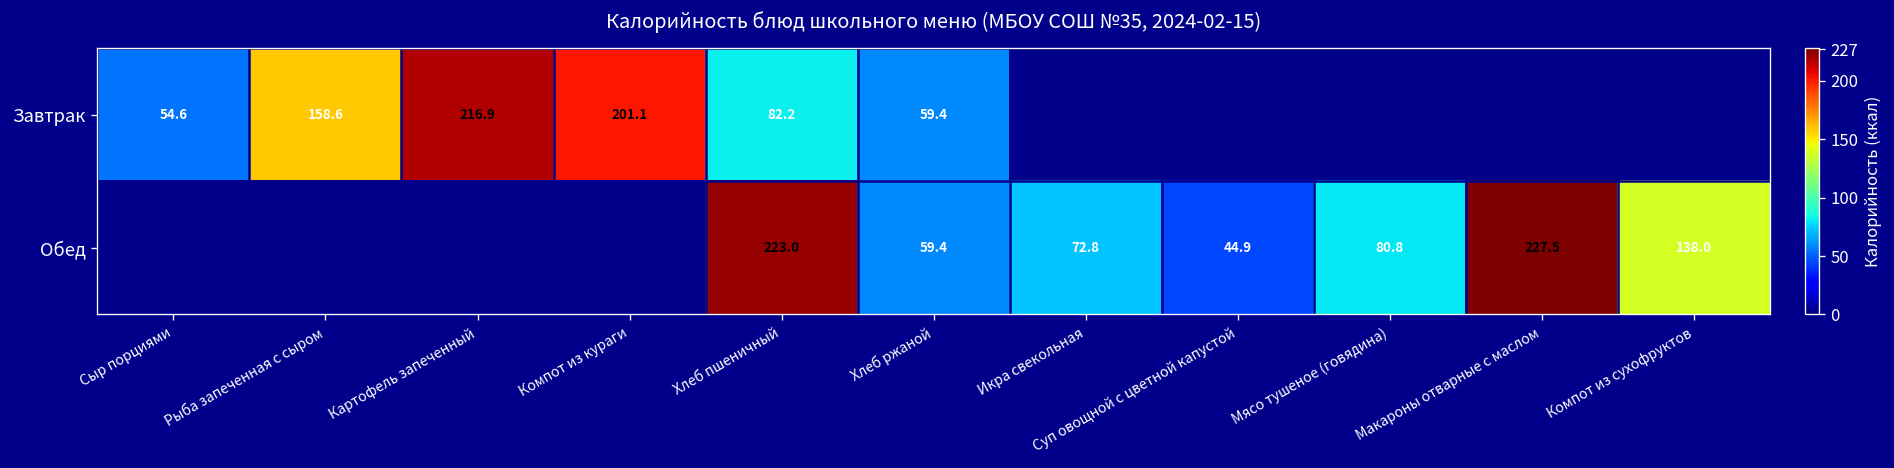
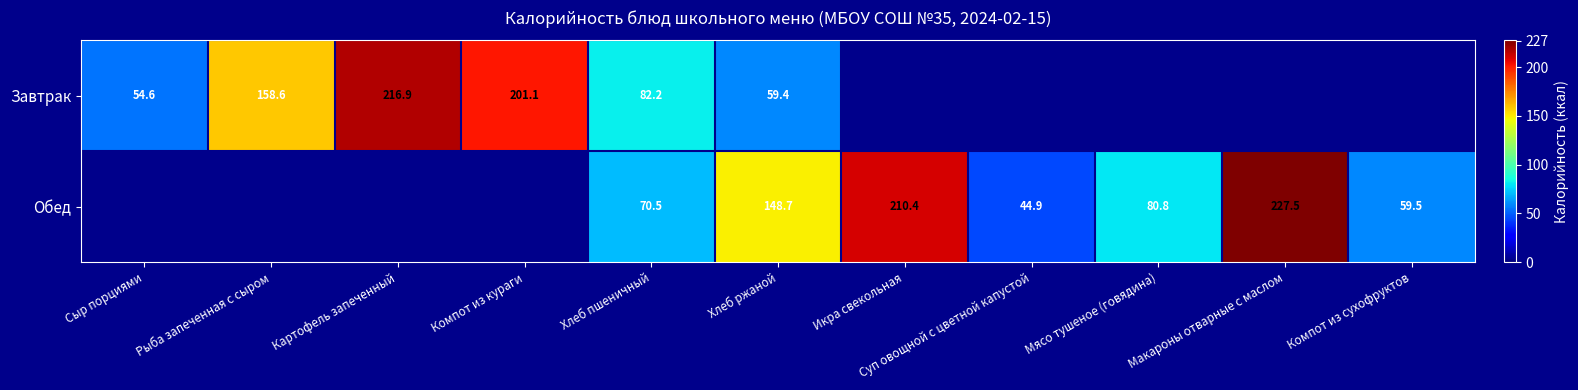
Обед, Хлеб пшеничный: 223.0 -> 70.5
Обед, Хлеб ржаной: 59.4 -> 148.7
Обед, Икра свекольная: 72.8 -> 210.4
Обед, Компот из сухофруктов: 138.0 -> 59.5
